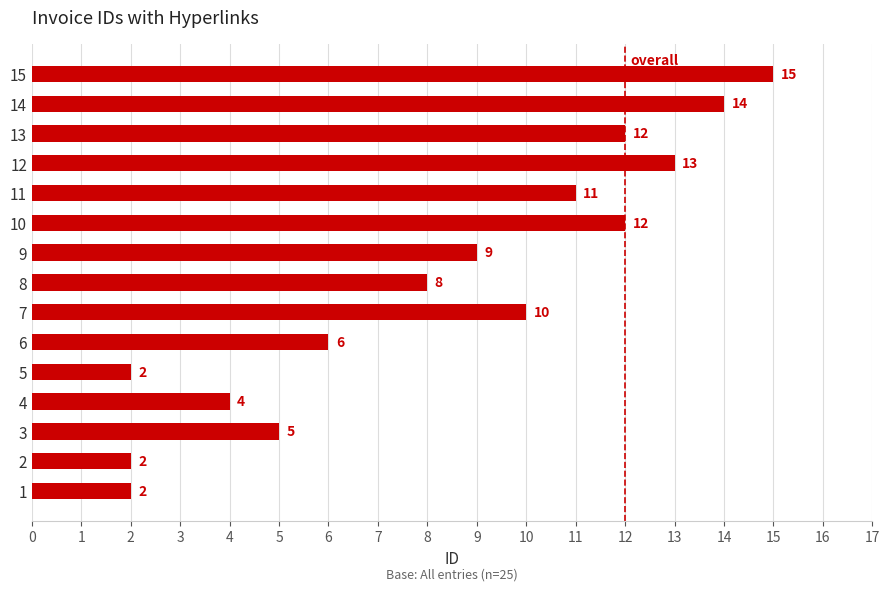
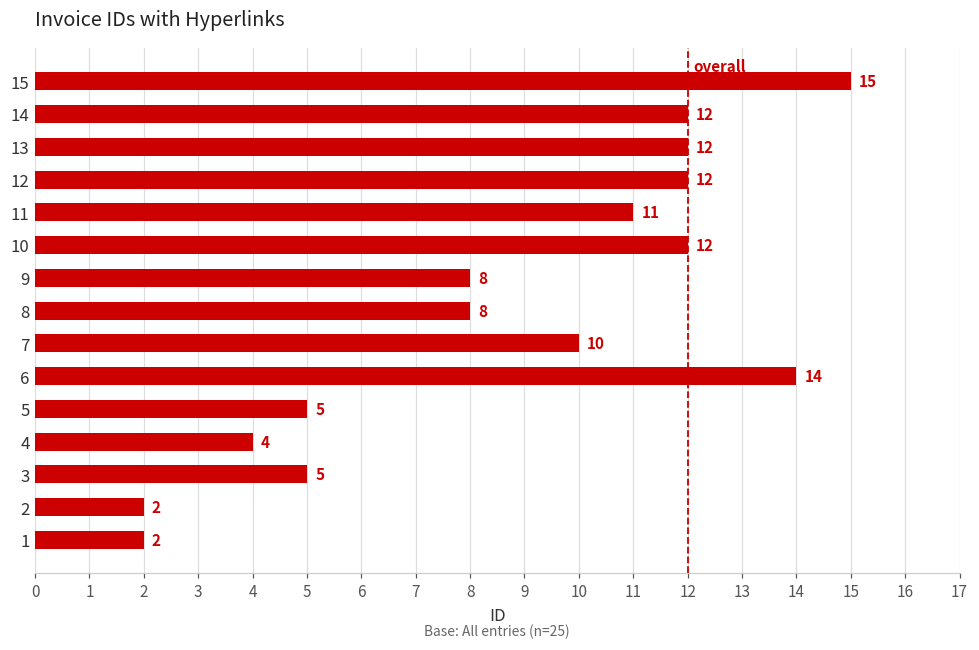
14: 14 -> 12
12: 13 -> 12
9: 9 -> 8
6: 6 -> 14
5: 2 -> 5
